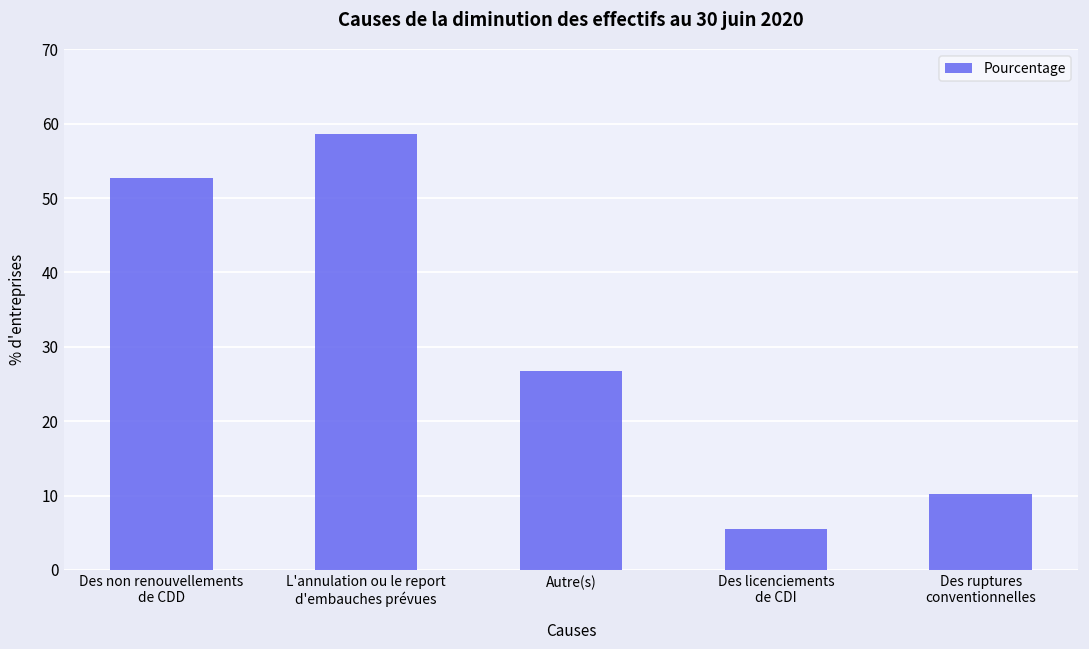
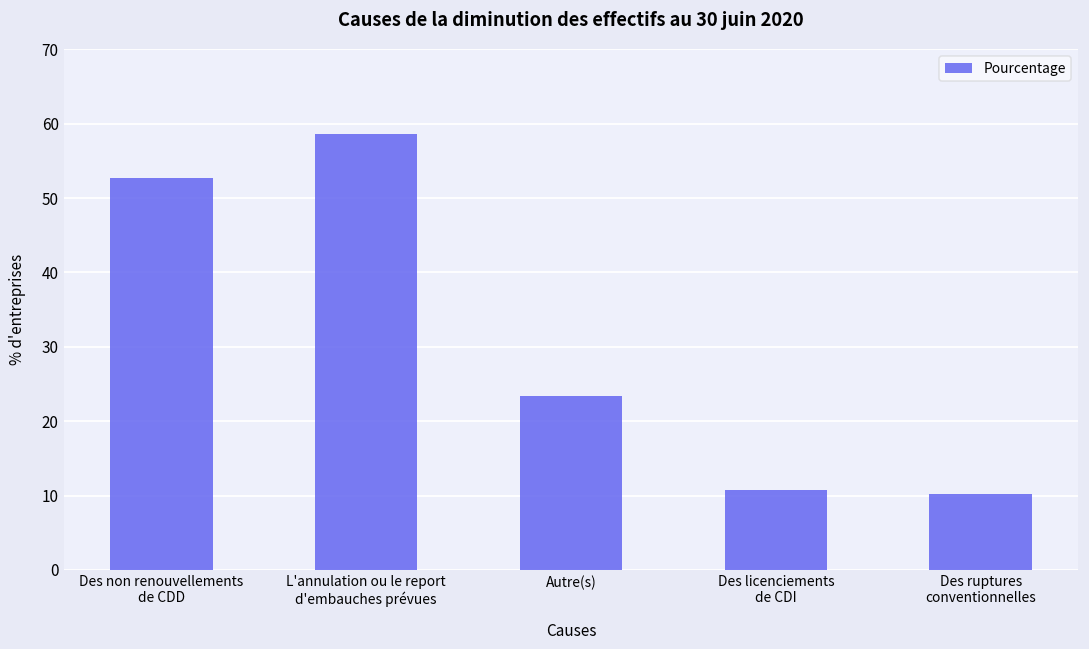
Autre(s): 27 -> 23
Des licenciements de CDI: 6 -> 11
